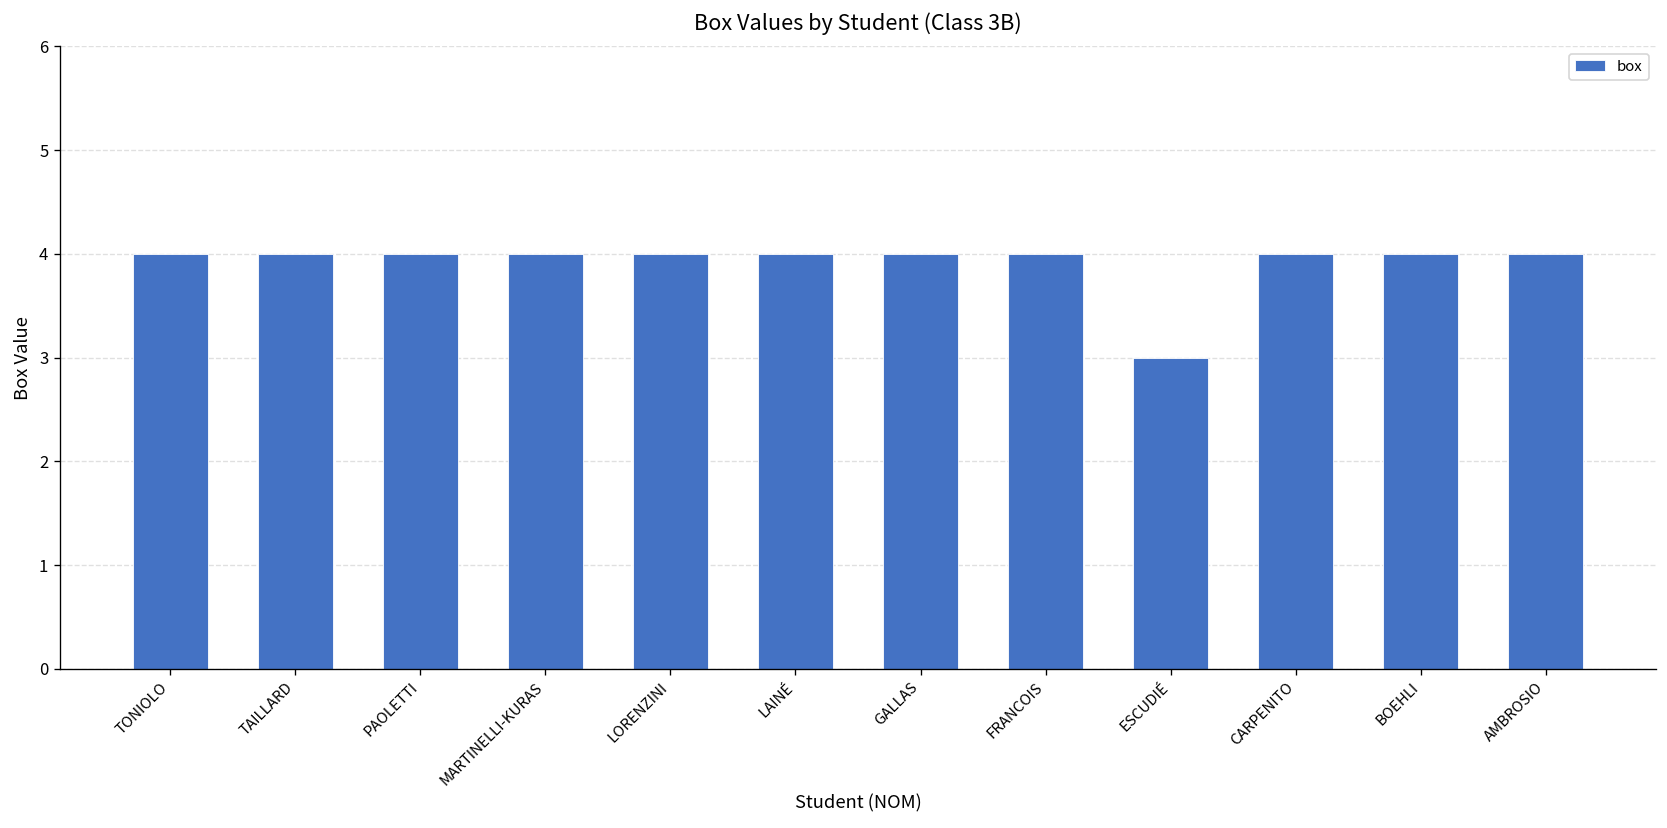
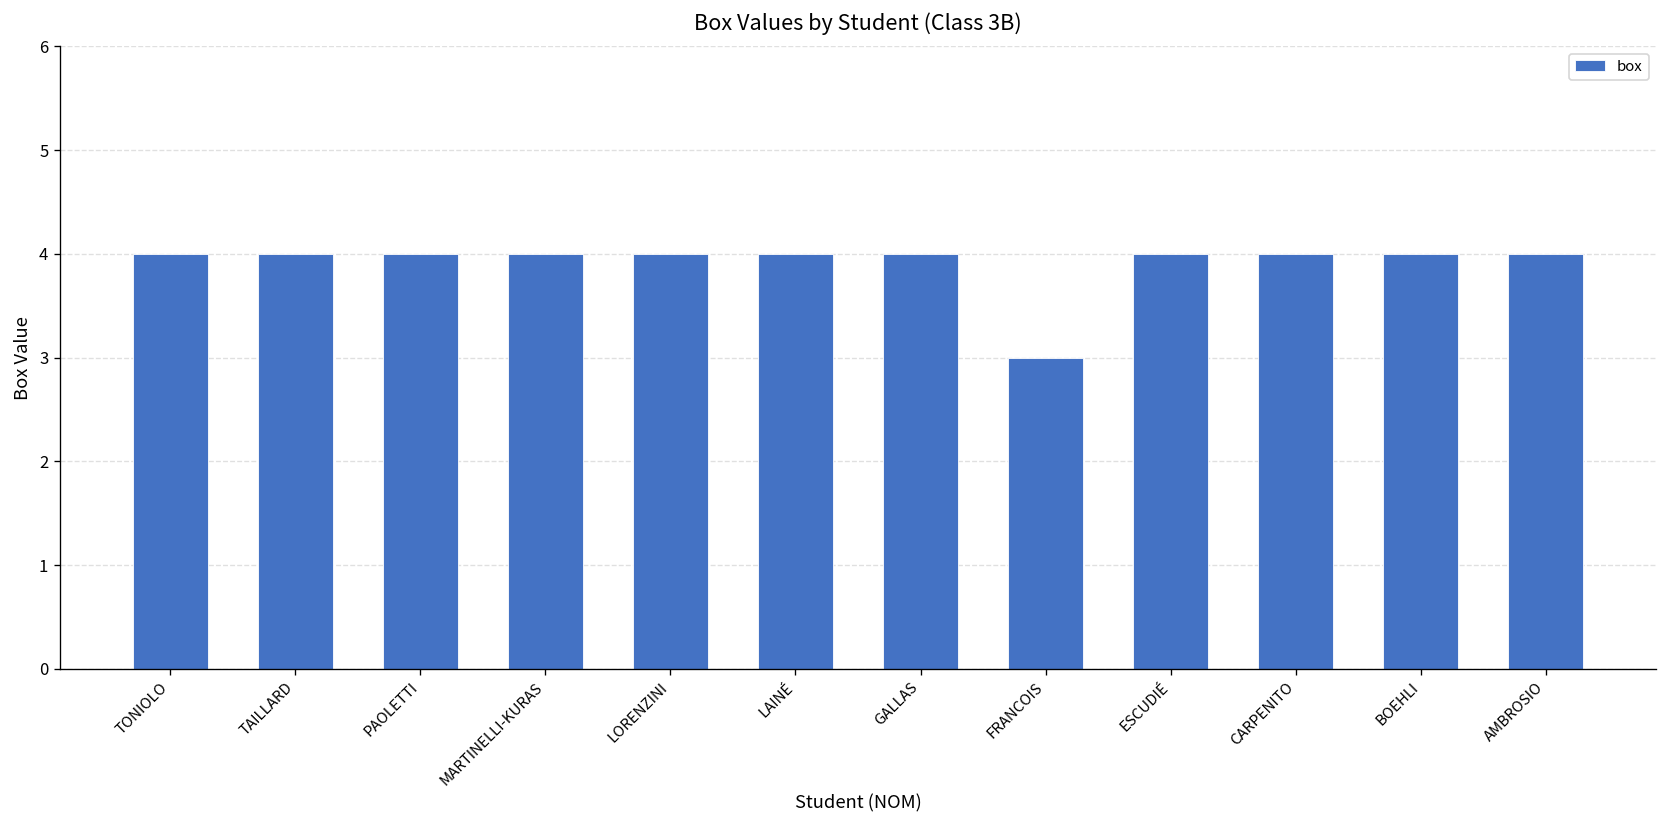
FRANCOIS: 4 -> 3
ESCUDIÉ: 3 -> 4
